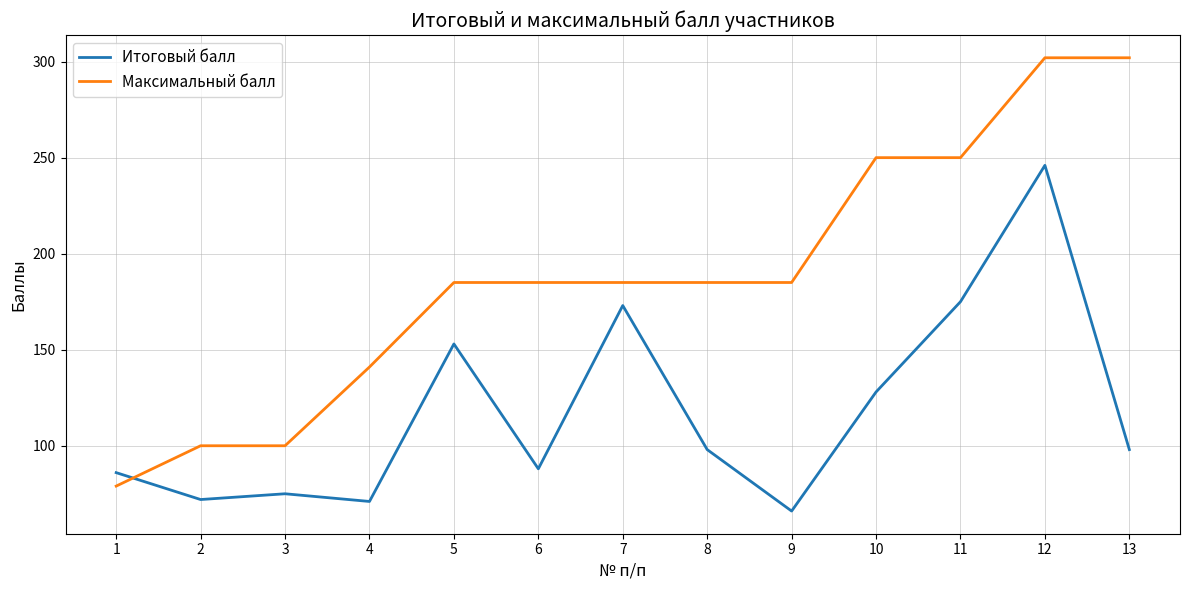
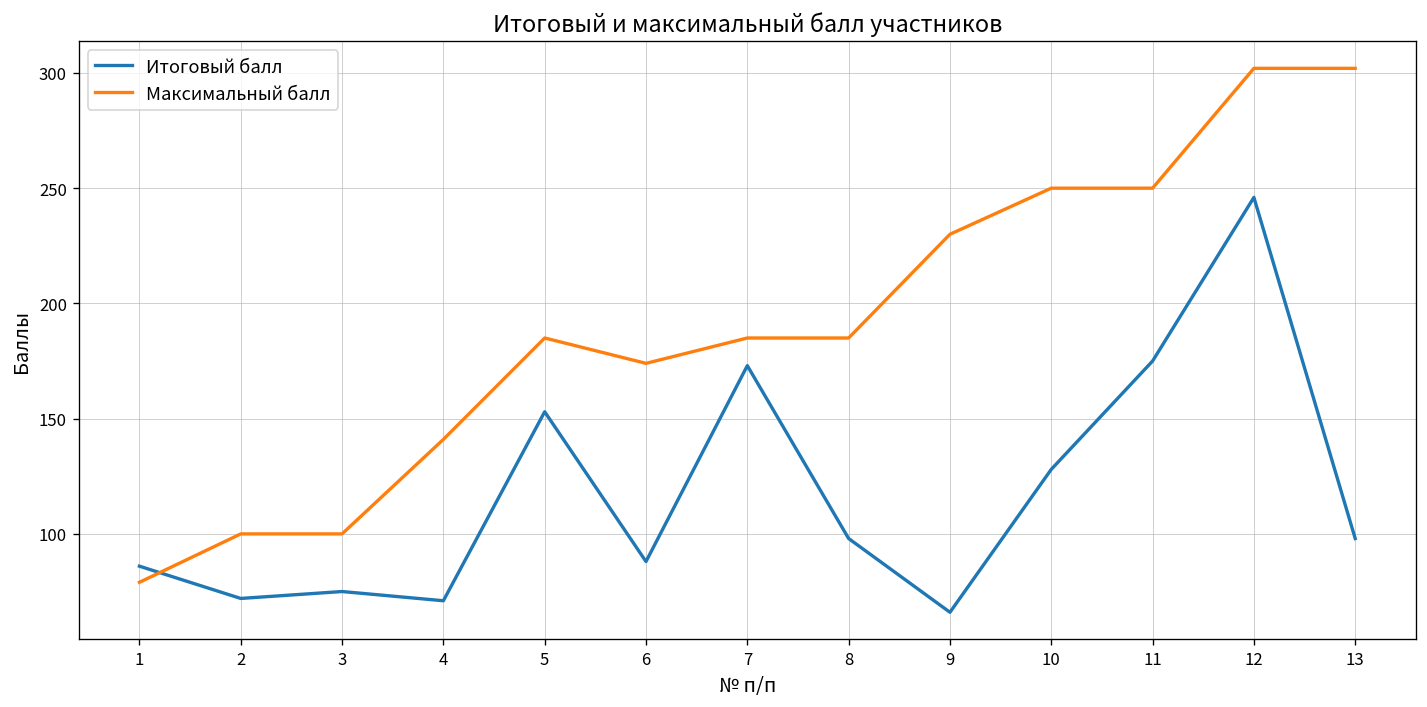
Максимальный балл, 6: 185 -> 174
Максимальный балл, 9: 185 -> 230
